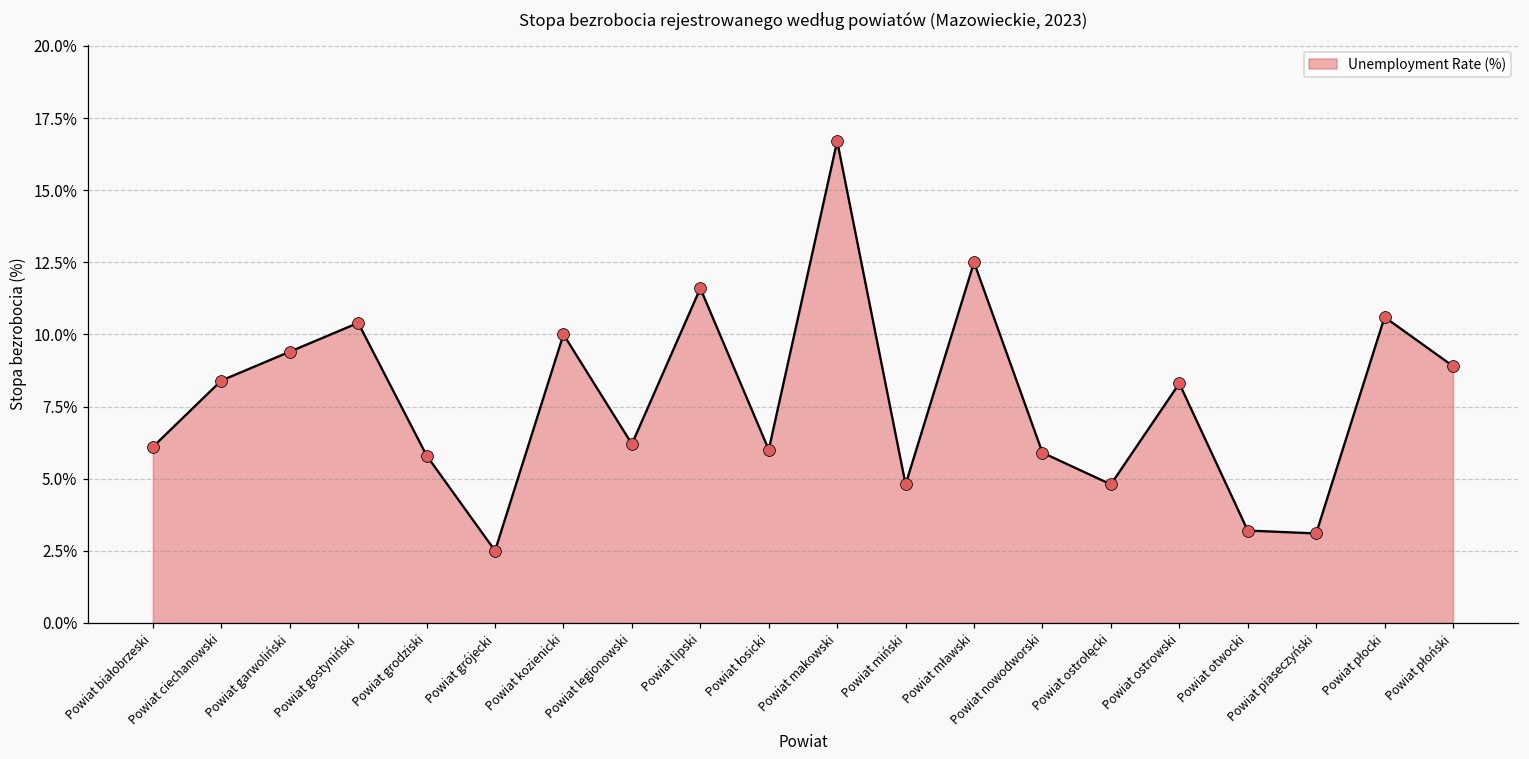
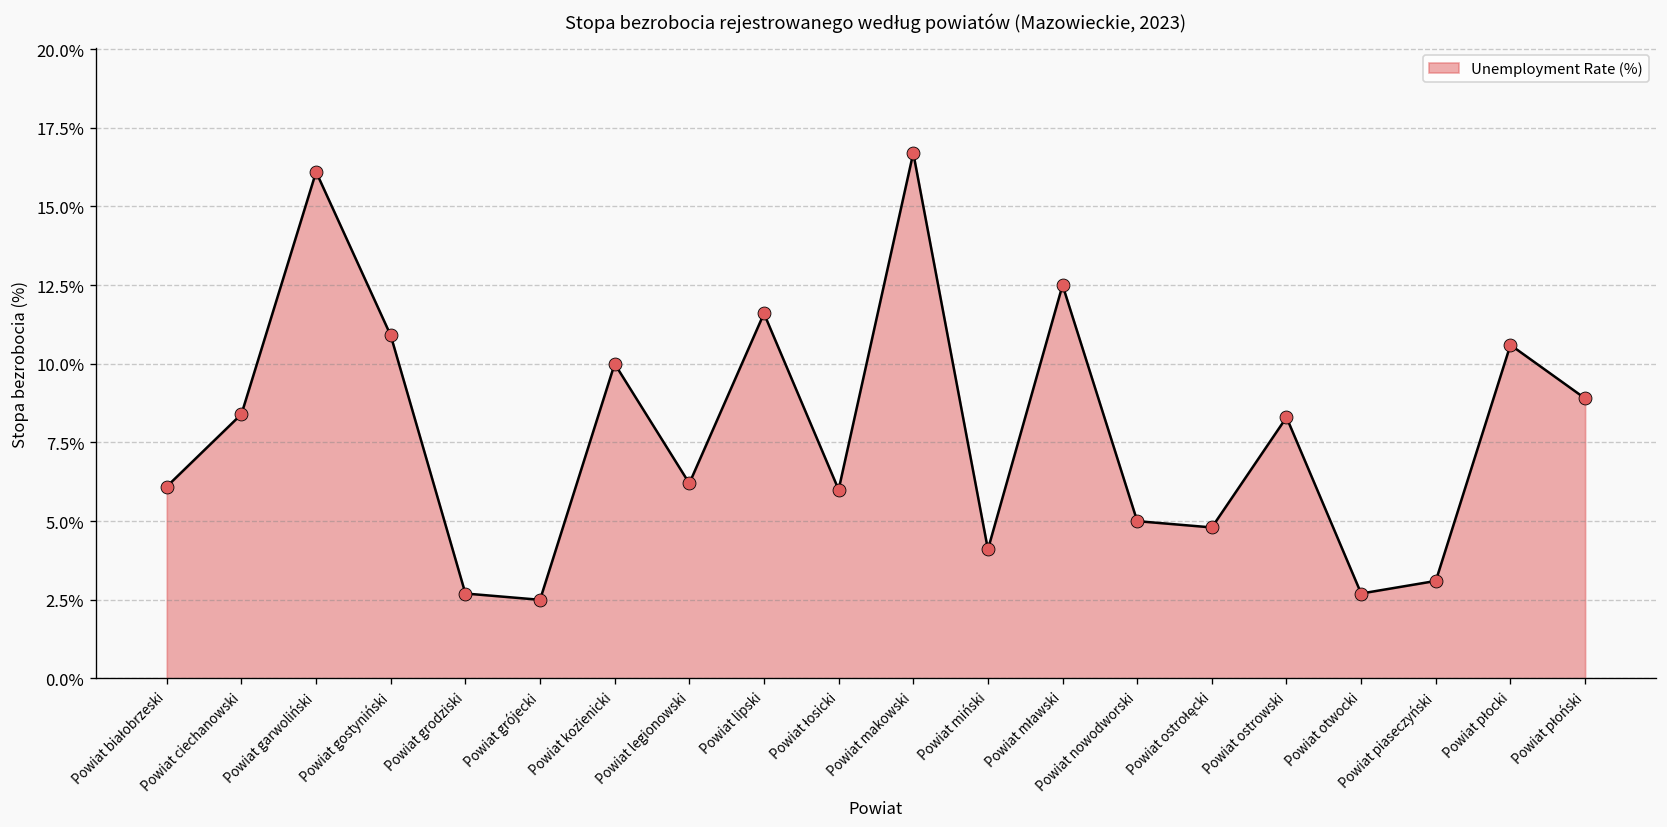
Powiat garwoliński: 9.4% -> 16.1%
Powiat gostyniński: 10.4% -> 10.9%
Powiat grodziski: 5.8% -> 2.7%
Powiat miński: 4.8% -> 4.1%
Powiat nowodworski: 5.9% -> 5.0%
Powiat otwocki: 3.2% -> 2.7%
